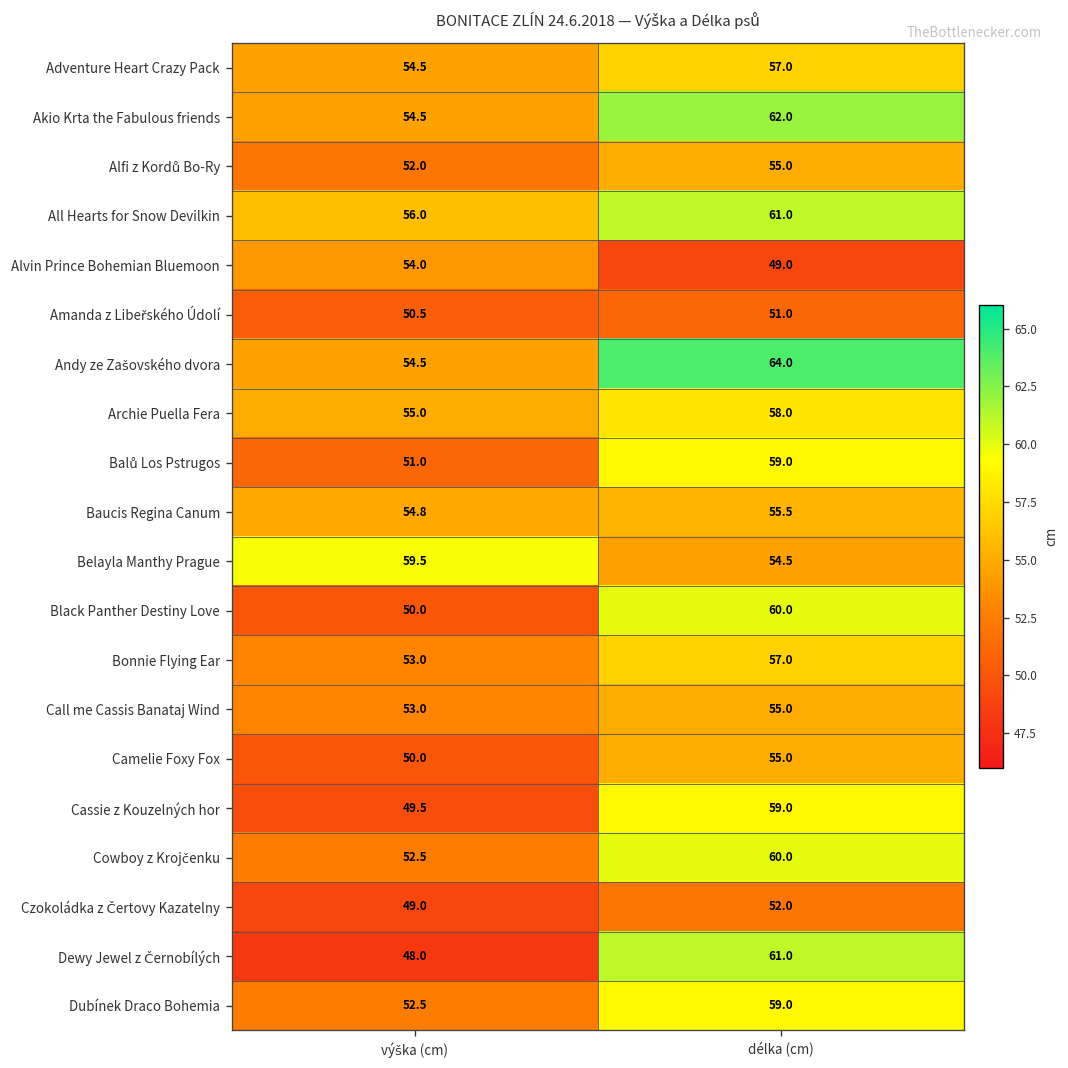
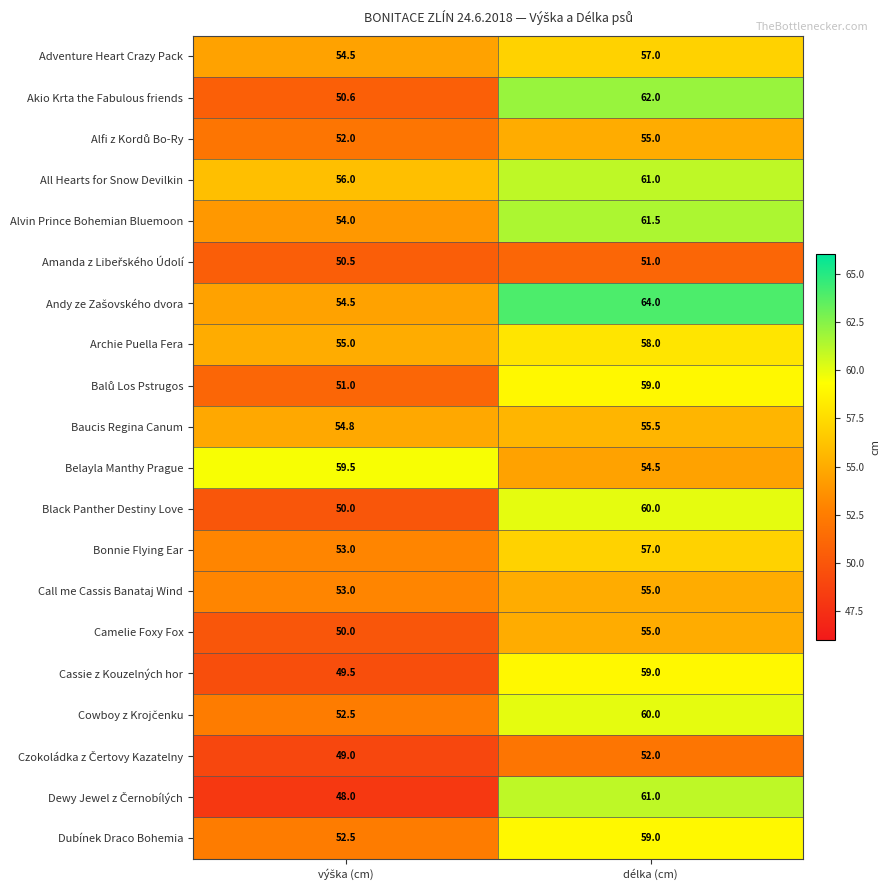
Akio Krta the Fabulous friends, výška (cm): 54.5 -> 50.6
Alvin Prince Bohemian Bluemoon, délka (cm): 49.0 -> 61.5
